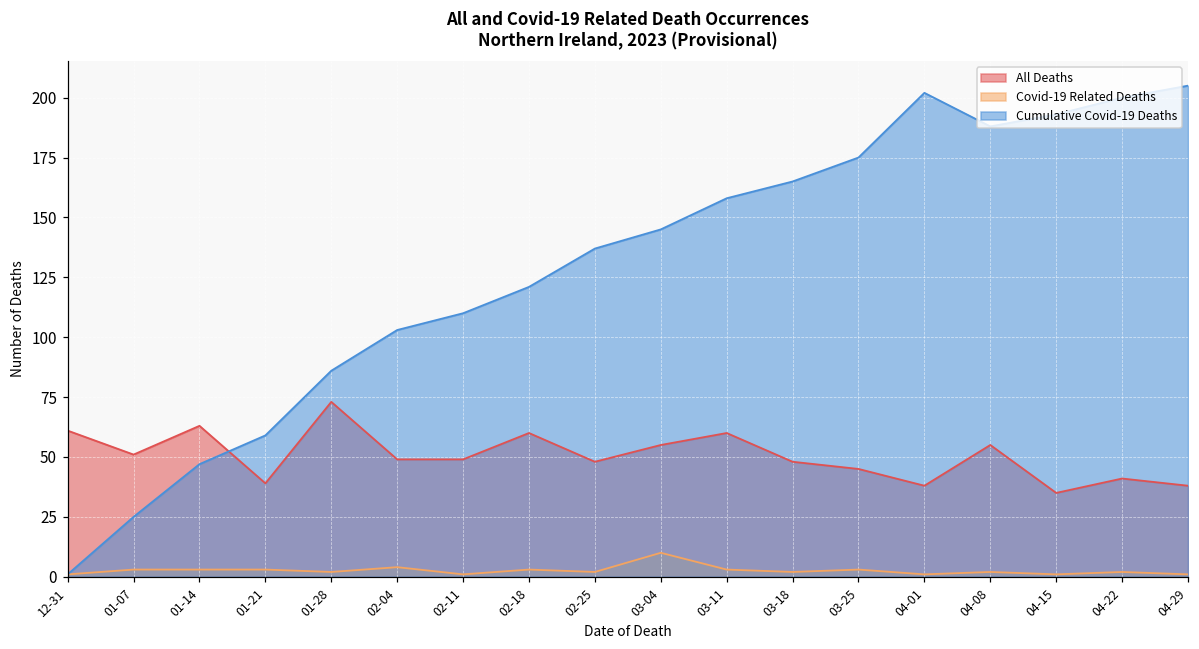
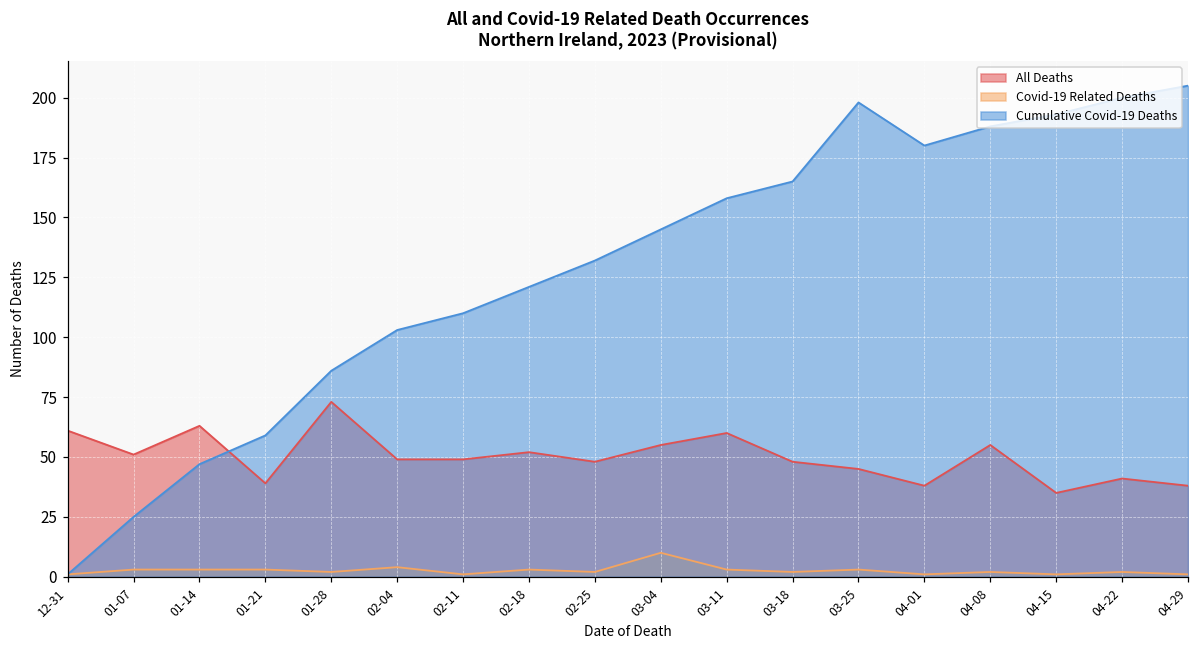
All Deaths, 02-18: 60 -> 52
Cumulative Covid-19 Deaths, 02-25: 137 -> 132
Cumulative Covid-19 Deaths, 03-25: 175 -> 198
Cumulative Covid-19 Deaths, 04-01: 202 -> 180
